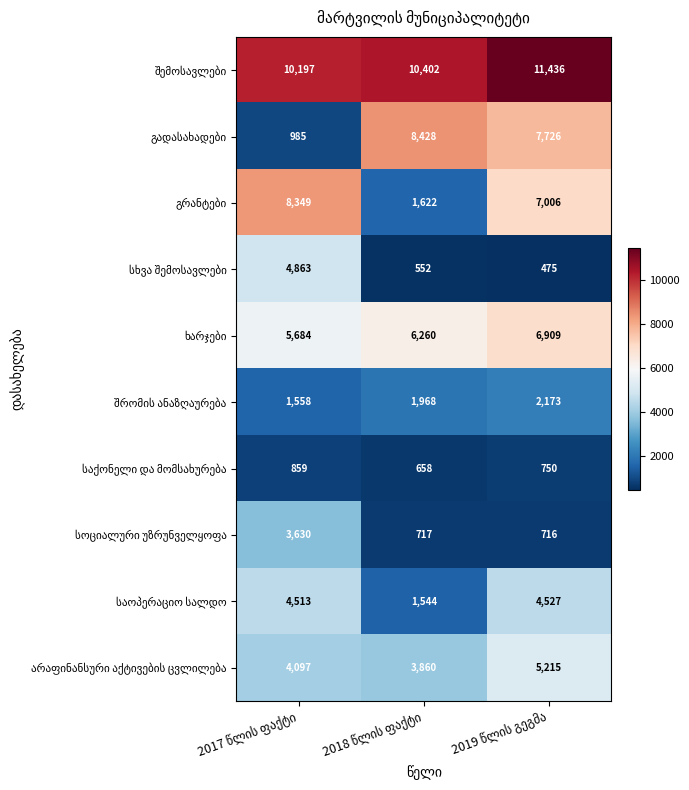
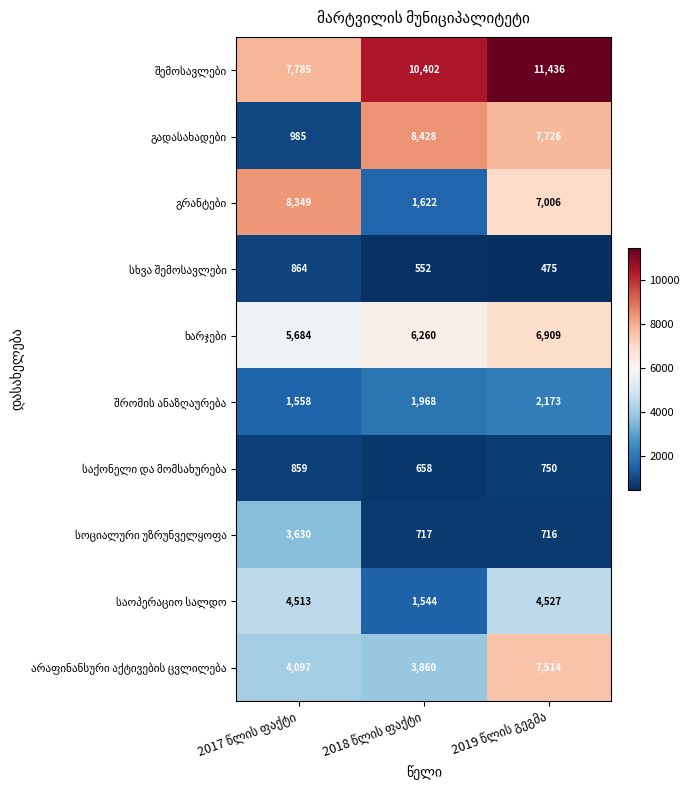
შემოსავლები, 2017 წლის ფაქტი: 10,197 -> 7,785
სხვა შემოსავლები, 2017 წლის ფაქტი: 4,863 -> 864
არაფინანსური აქტივების ცვლილება, 2019 წლის გეგმა: 5,215 -> 7,514
